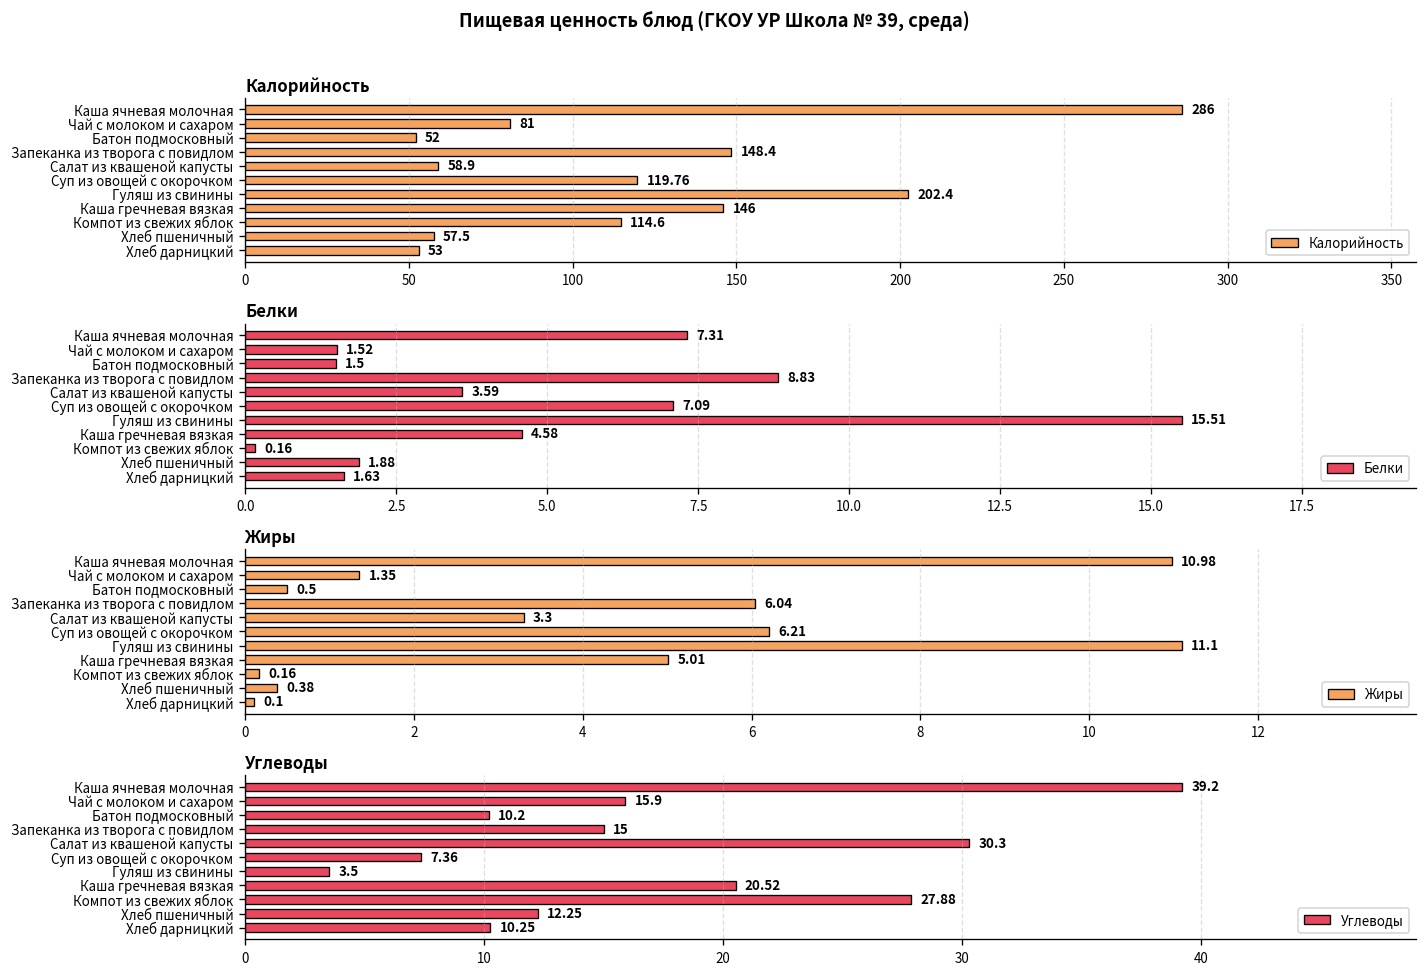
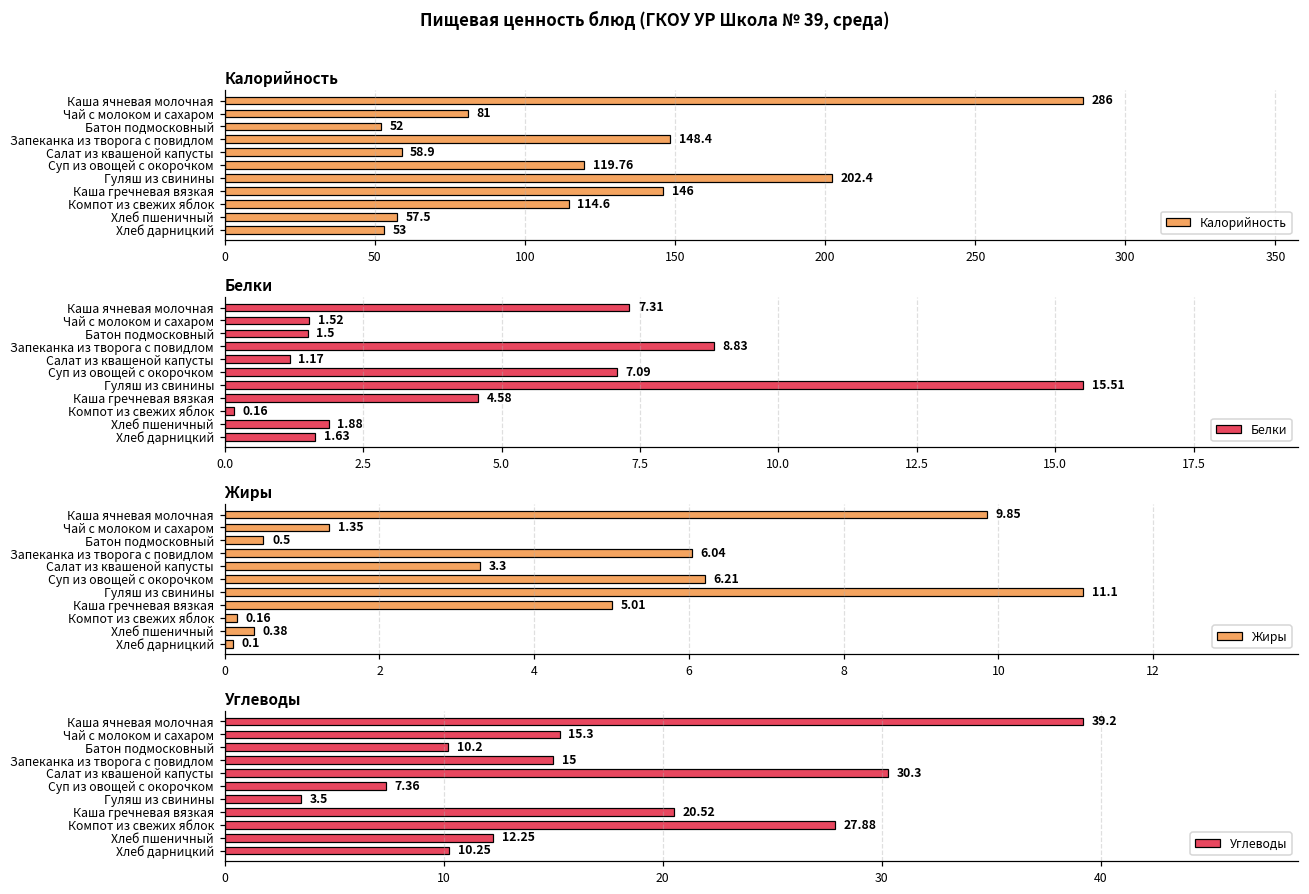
Белки, Салат из квашеной капусты: 3.59 -> 1.17
Жиры, Каша ячневая молочная: 10.98 -> 9.85
Углеводы, Чай с молоком и сахаром: 15.9 -> 15.3
